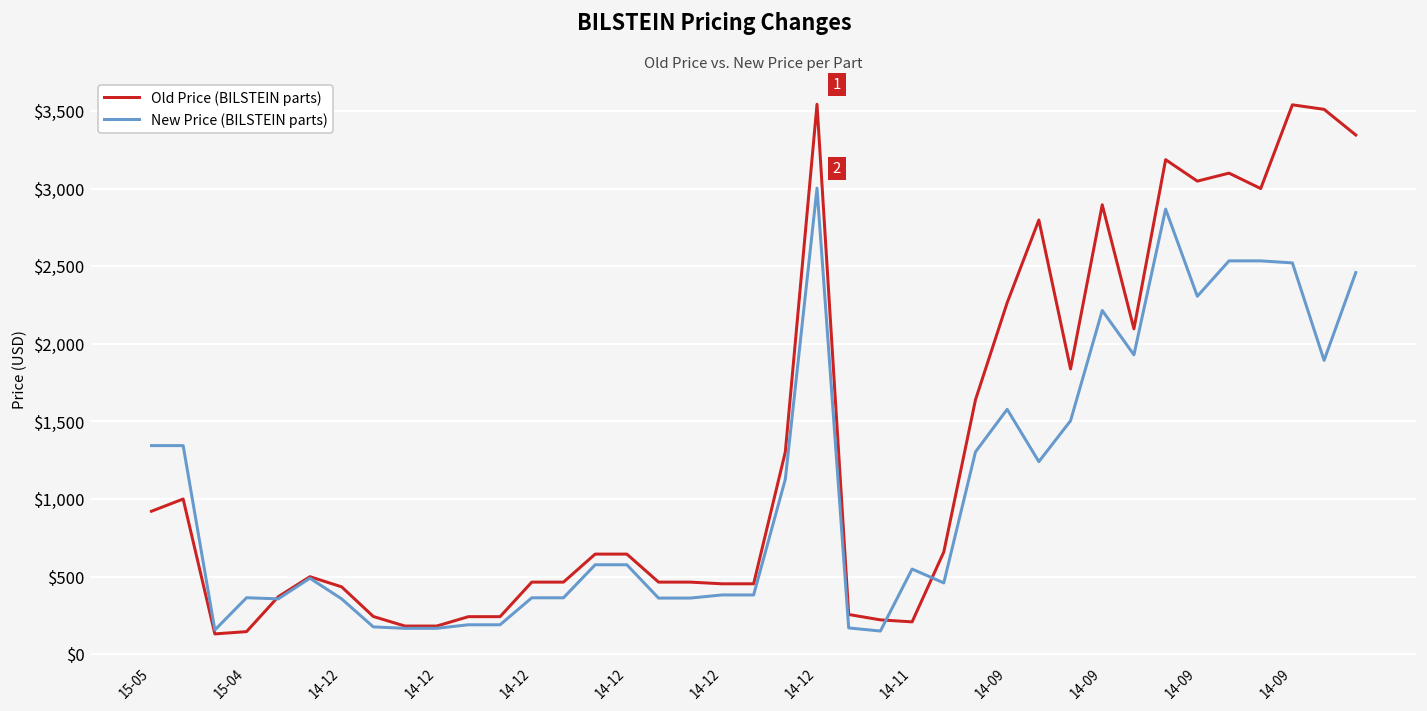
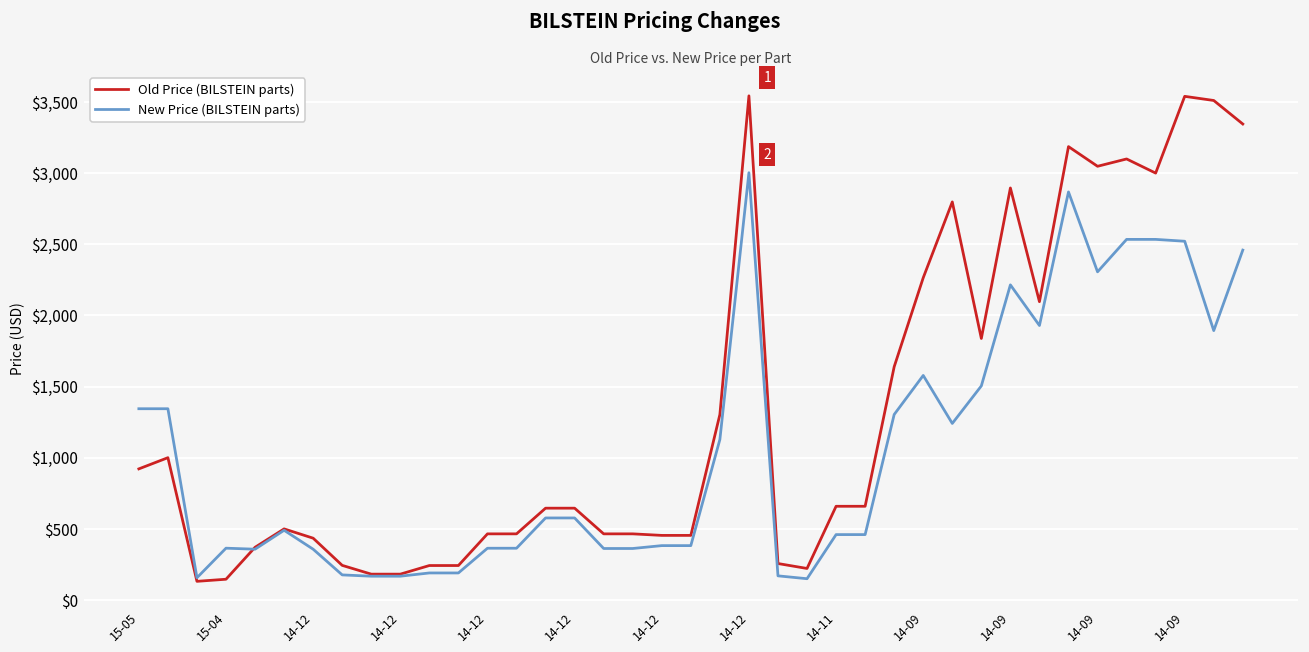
Old Price (BILSTEIN parts), 14-11: $210 -> $660
New Price (BILSTEIN parts), 14-11: $550 -> $460
